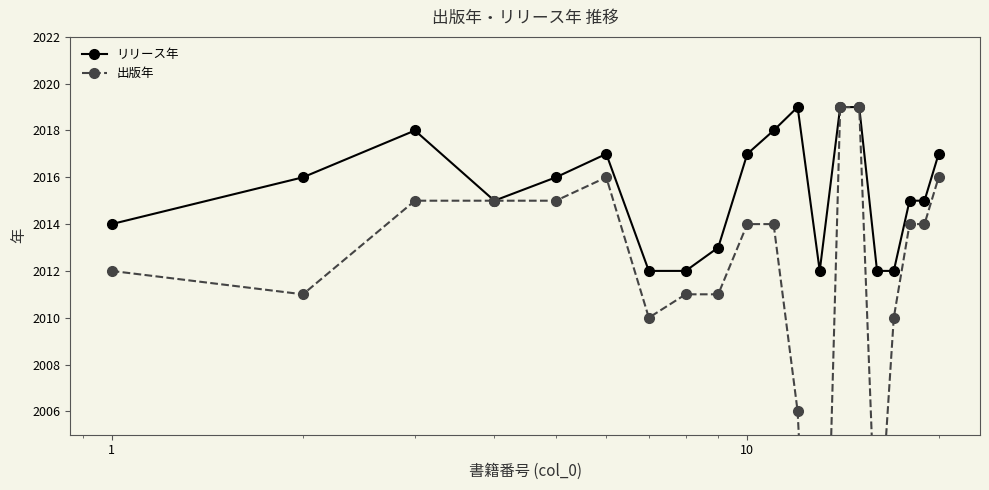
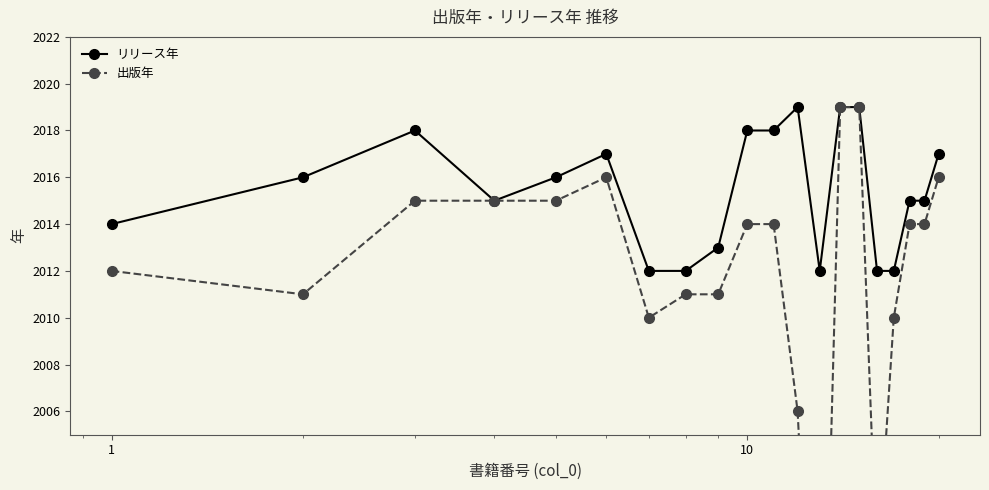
リリース年, 10: 2017 -> 2018
